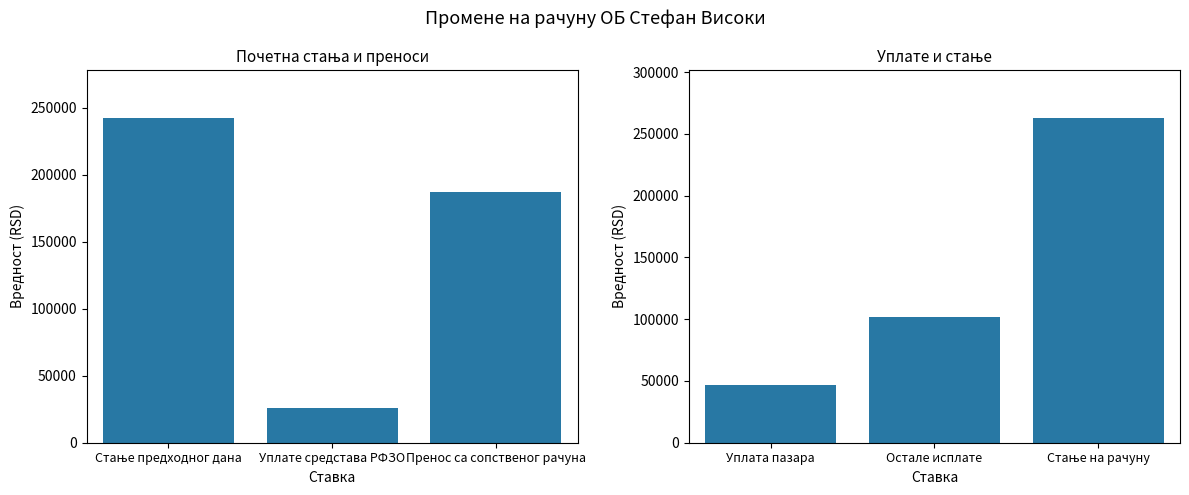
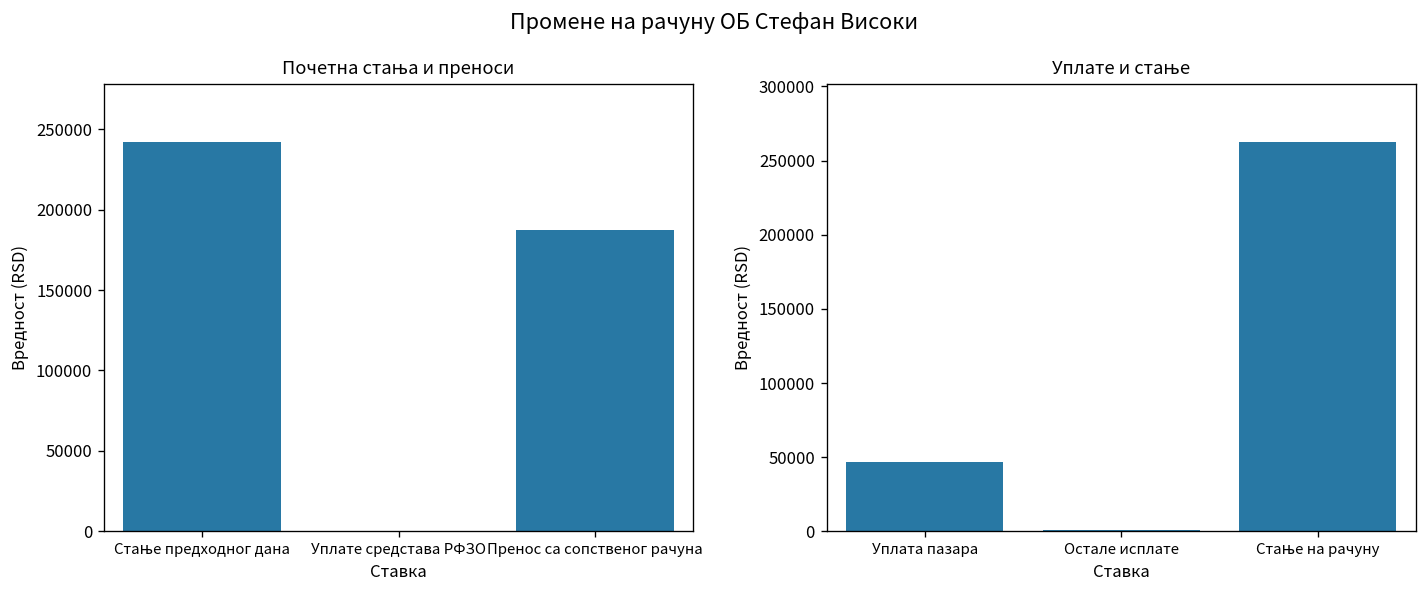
Почетна стања и преноси, Уплате средстава РФЗО: 26000 -> 0
Уплате и стање, Остале исплате: 102000 -> 1000
